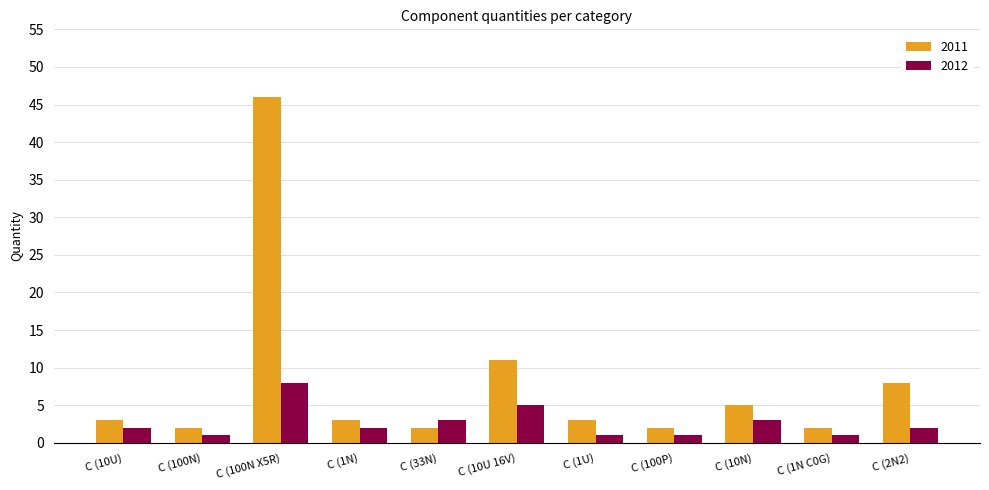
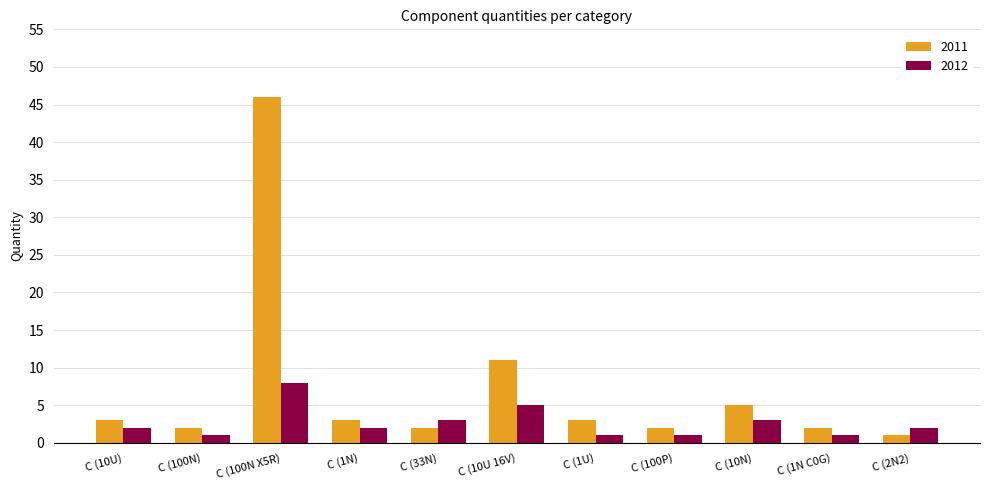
2011, C (2N2): 8 -> 1
